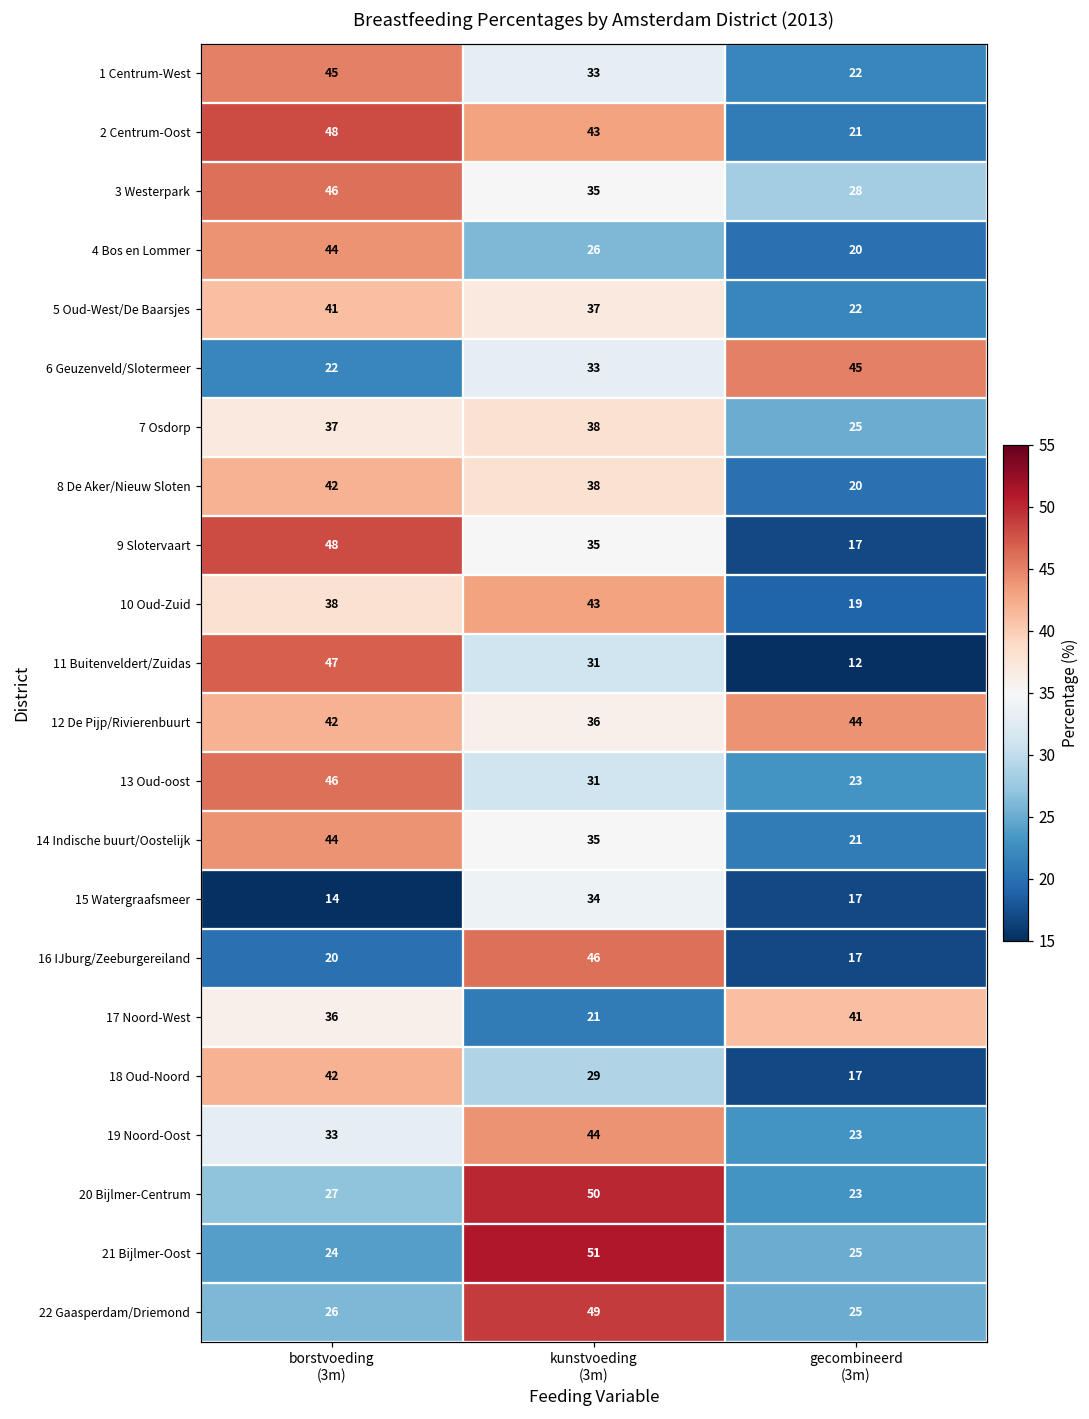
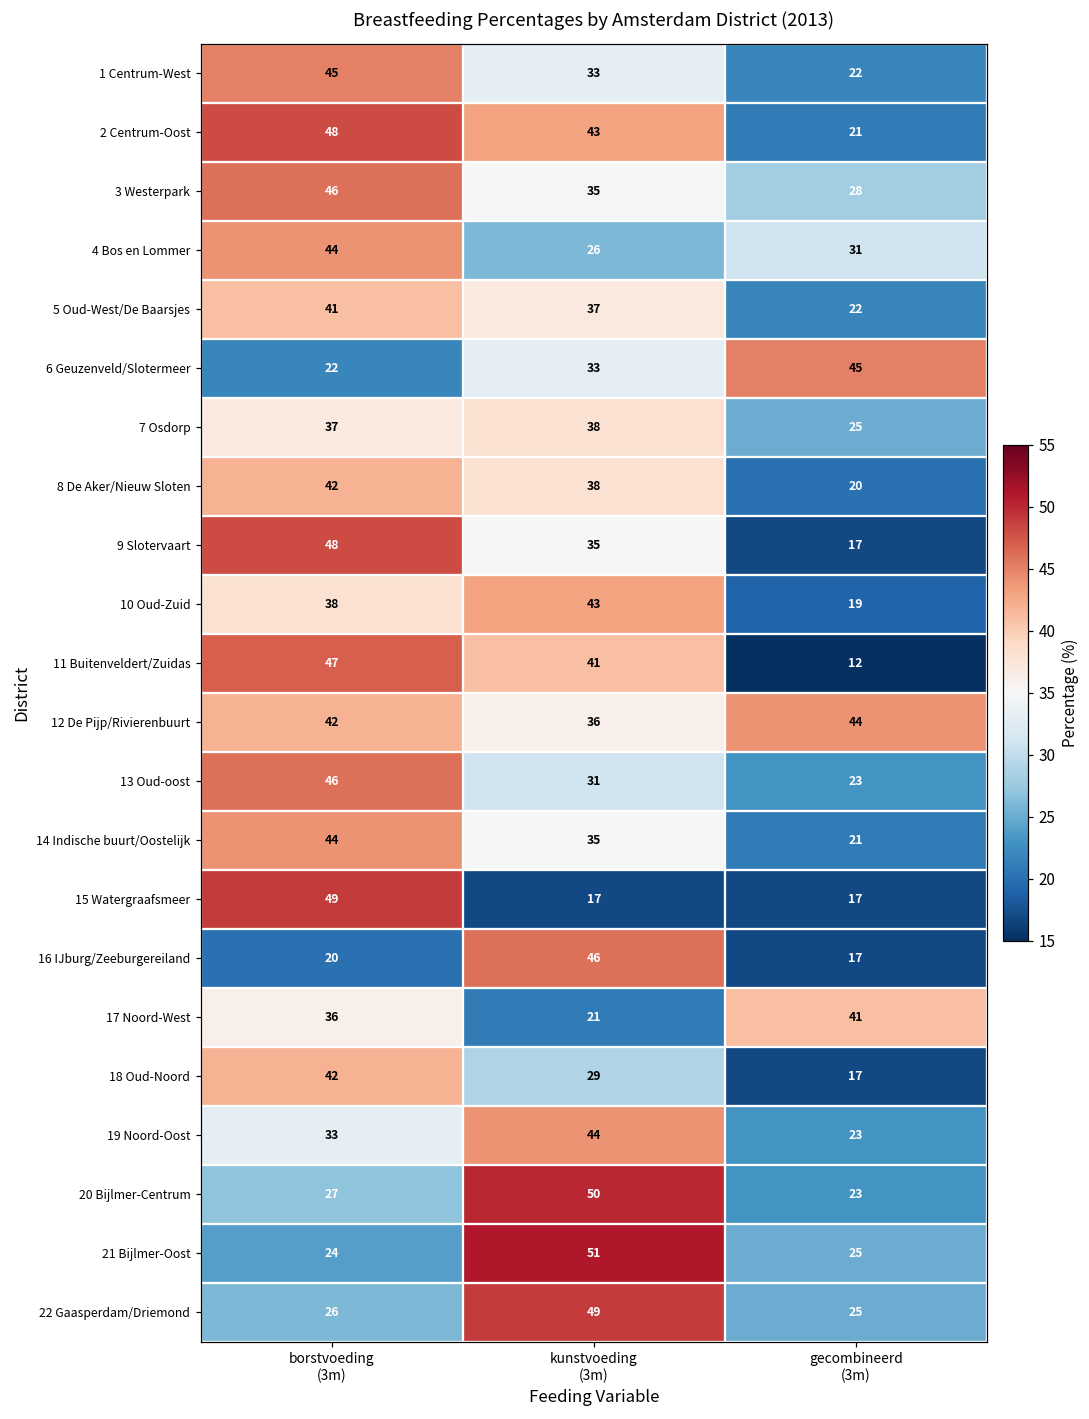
4 Bos en Lommer, gecombineerd (3m): 20 -> 31
11 Buitenveldert/Zuidas, kunstvoeding (3m): 31 -> 41
15 Watergraafsmeer, borstvoeding (3m): 14 -> 49
15 Watergraafsmeer, kunstvoeding (3m): 34 -> 17
